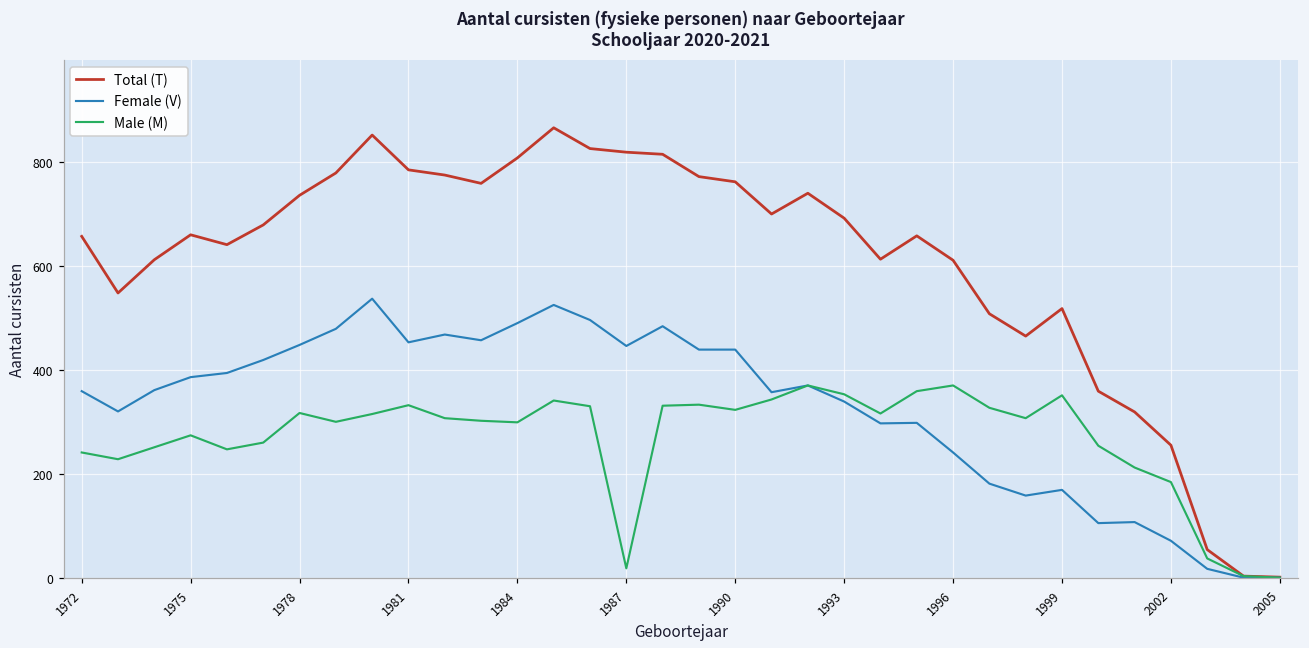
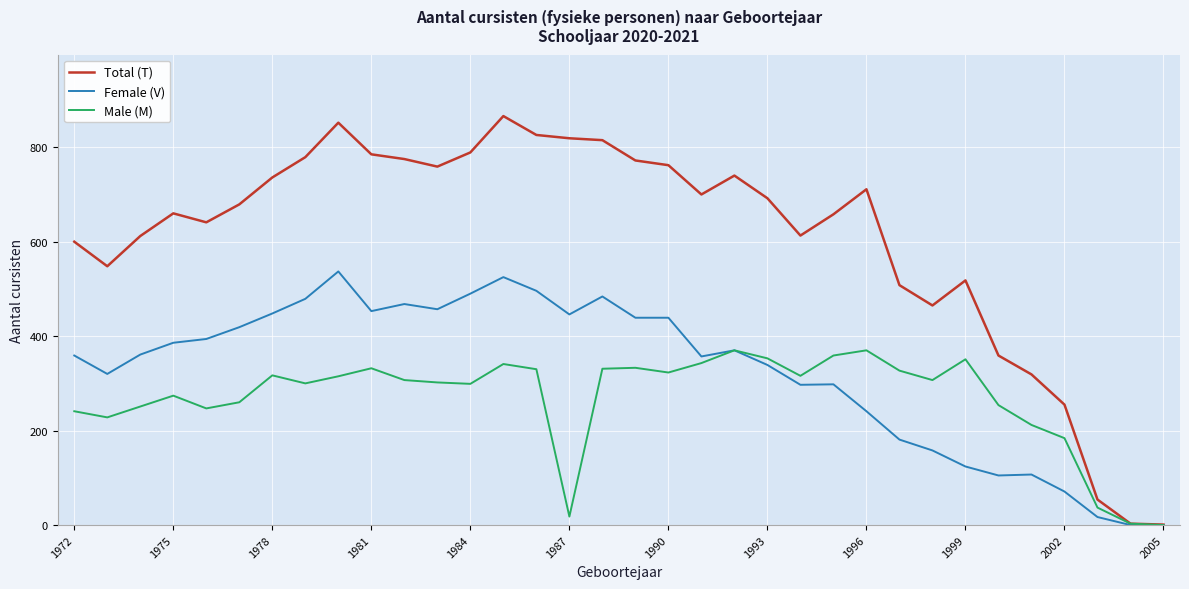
Total (T), 1972: 660 -> 600
Total (T), 1984: 810 -> 790
Total (T), 1996: 610 -> 710
Female (V), 1999: 170 -> 120
